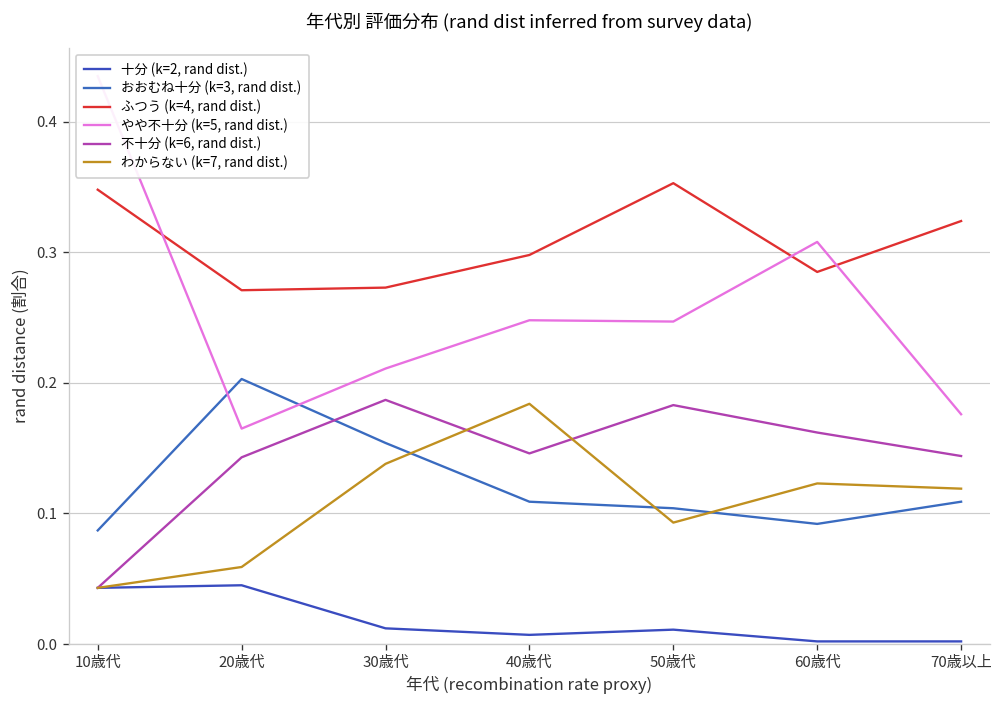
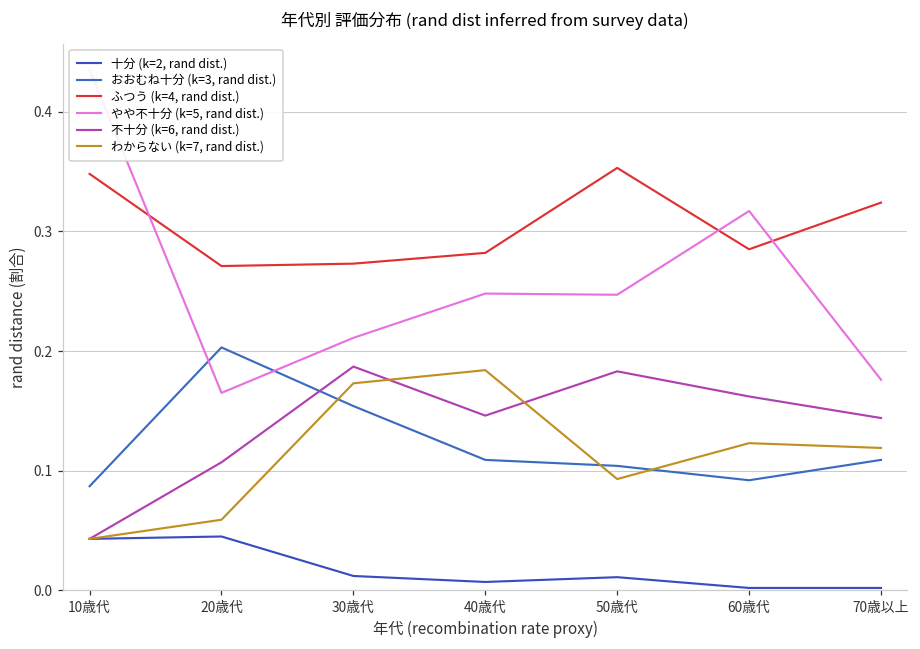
不十分 (k=6, rand dist.), 20歳代: 0.143 -> 0.107
わからない (k=7, rand dist.), 30歳代: 0.138 -> 0.173
ふつう (k=4, rand dist.), 40歳代: 0.298 -> 0.282
やや不十分 (k=5, rand dist.), 60歳代: 0.308 -> 0.317
